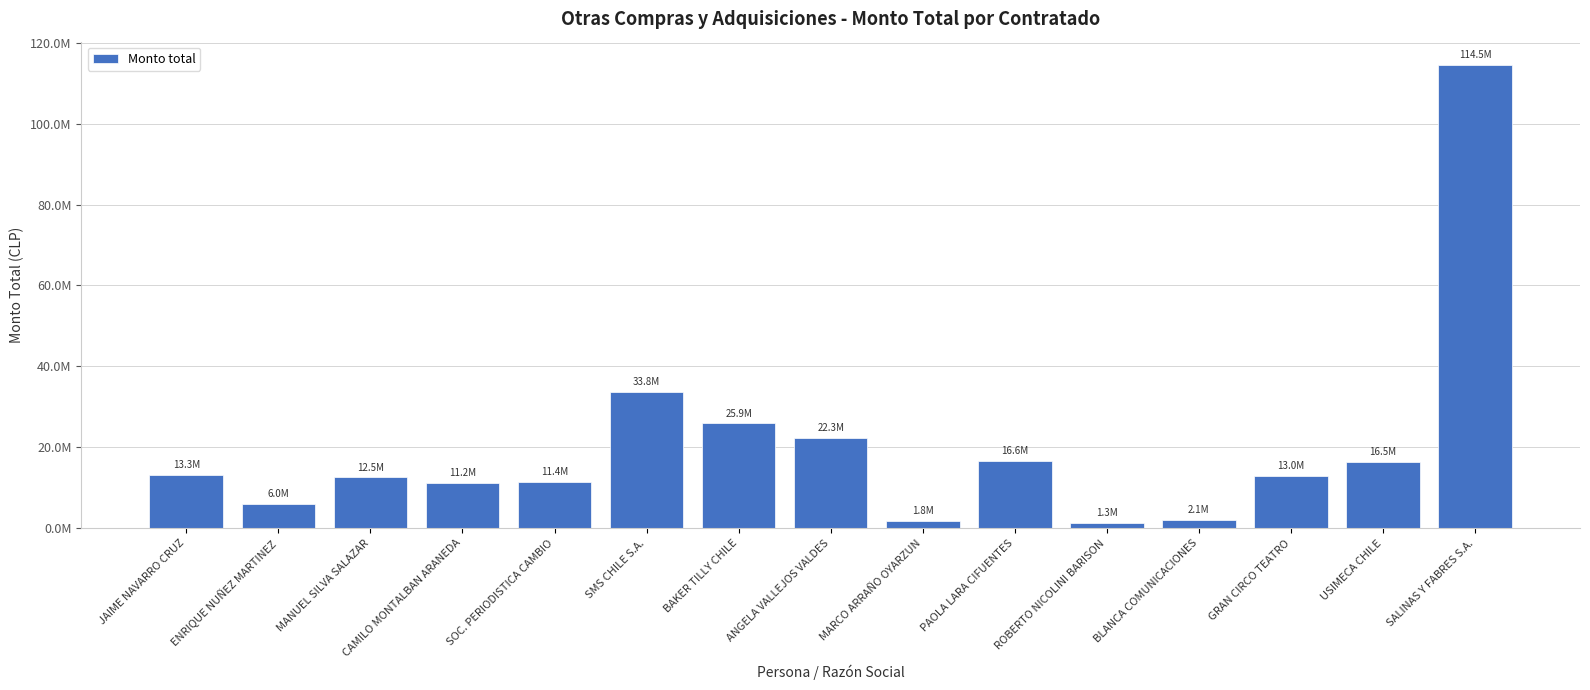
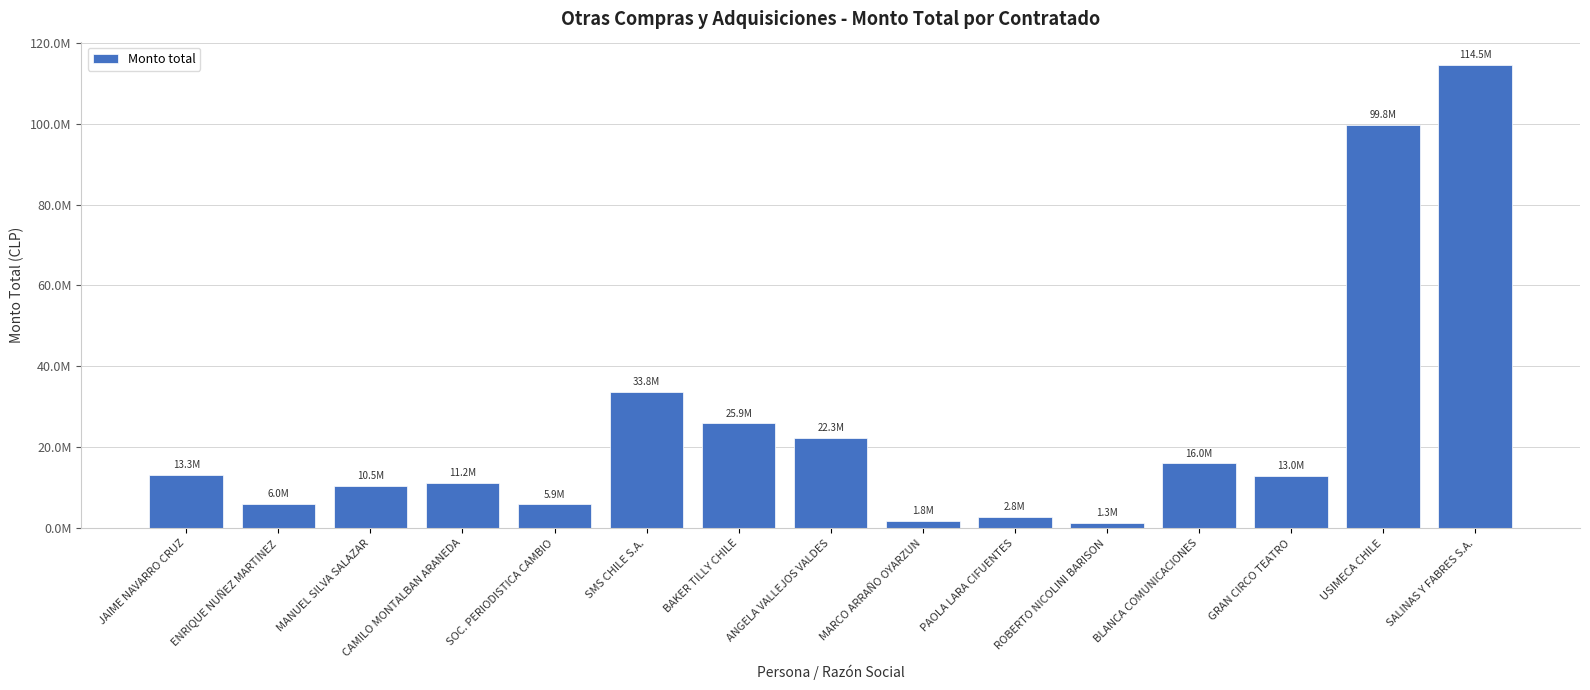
MANUEL SILVA SALAZAR: 12.5M -> 10.5M
SOC. PERIODISTICA CAMBIO: 11.4M -> 5.9M
PAOLA LARA CIFUENTES: 16.6M -> 2.8M
BLANCA COMUNICACIONES: 2.1M -> 16.0M
USIMECA CHILE: 16.5M -> 99.8M
